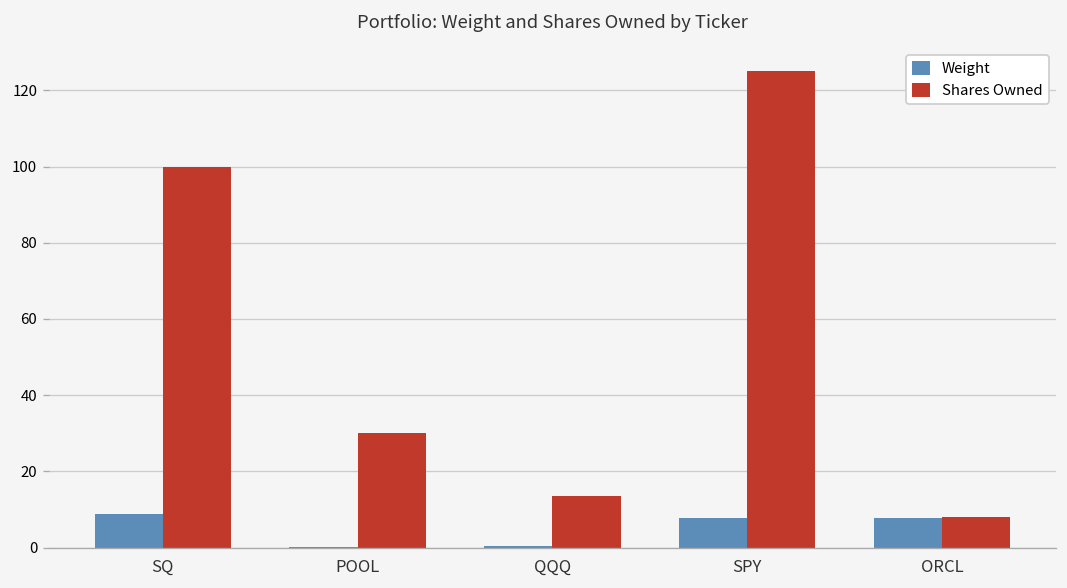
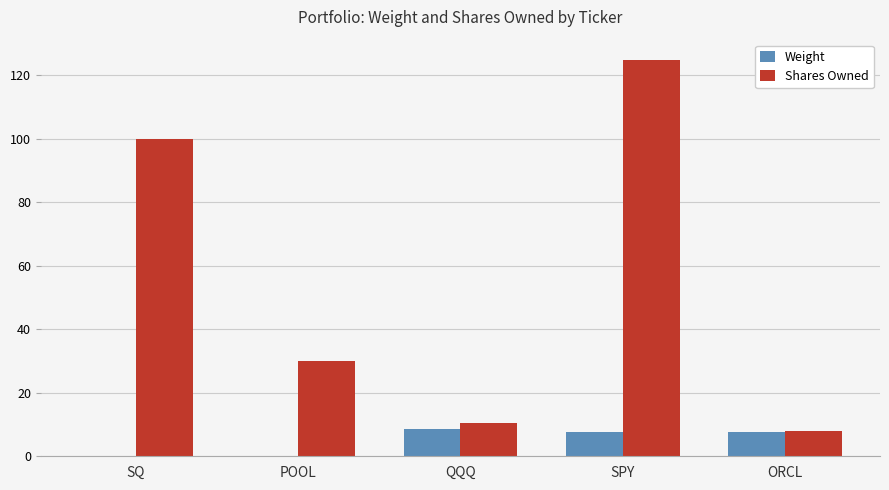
Weight, SQ: 9 -> 0
Weight, QQQ: 0 -> 9
Shares Owned, QQQ: 14 -> 11
